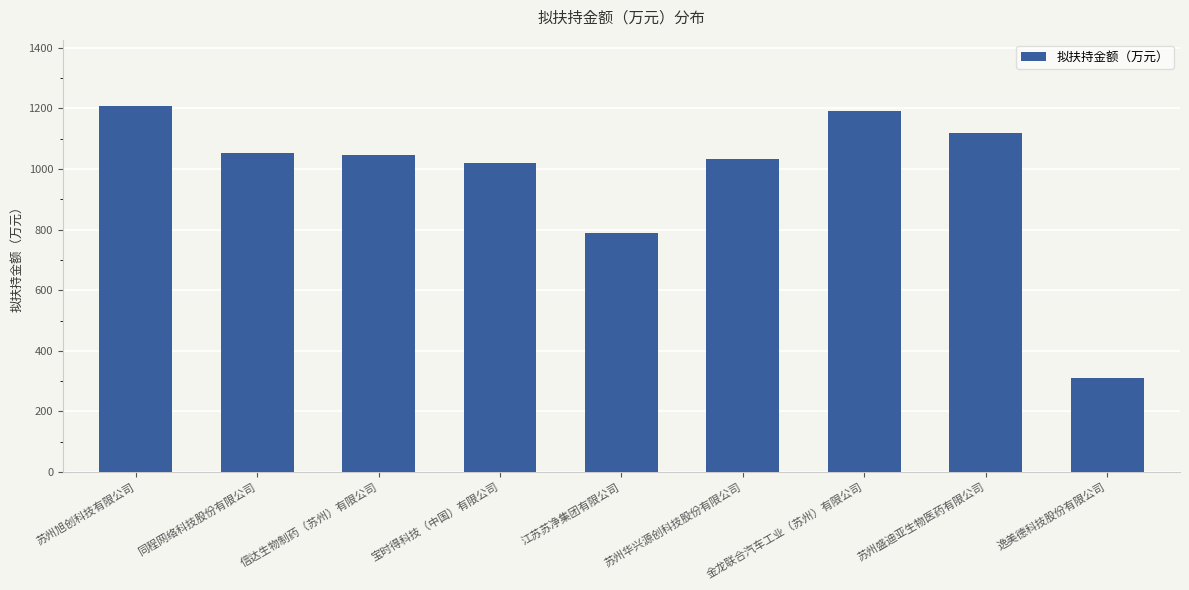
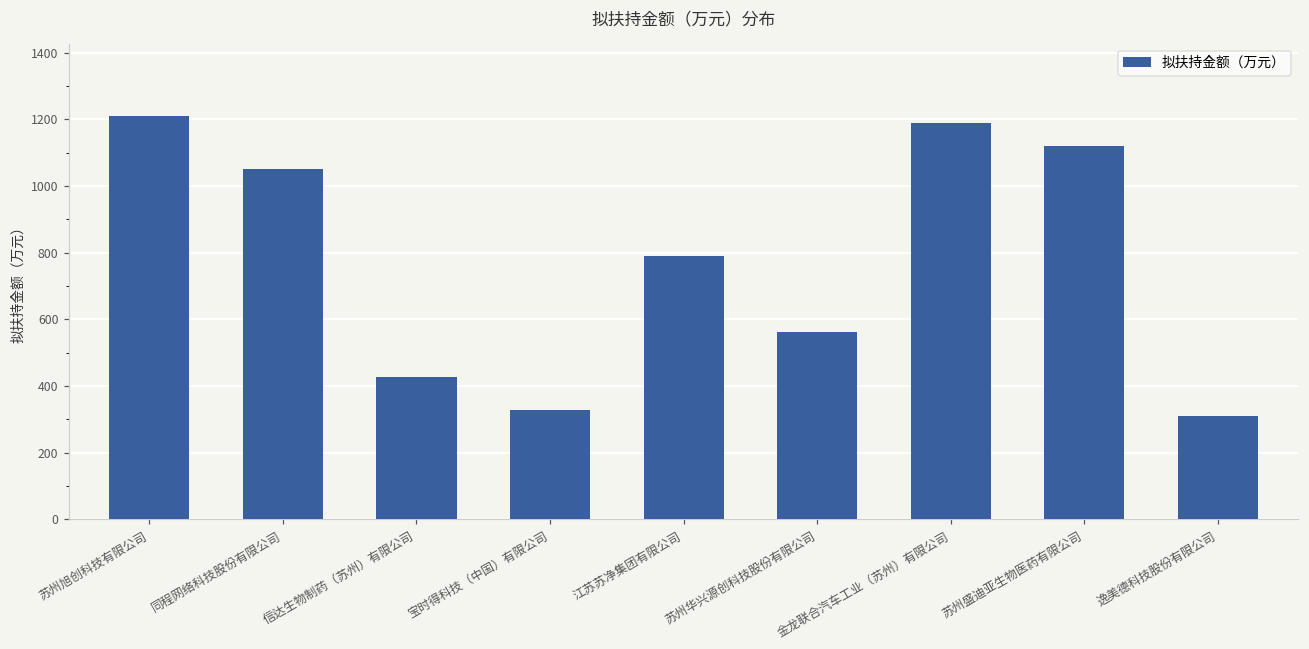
信达生物制药（苏州）有限公司: 1050 -> 430
宝时得科技（中国）有限公司: 1020 -> 330
苏州华兴源创科技股份有限公司: 1030 -> 560
